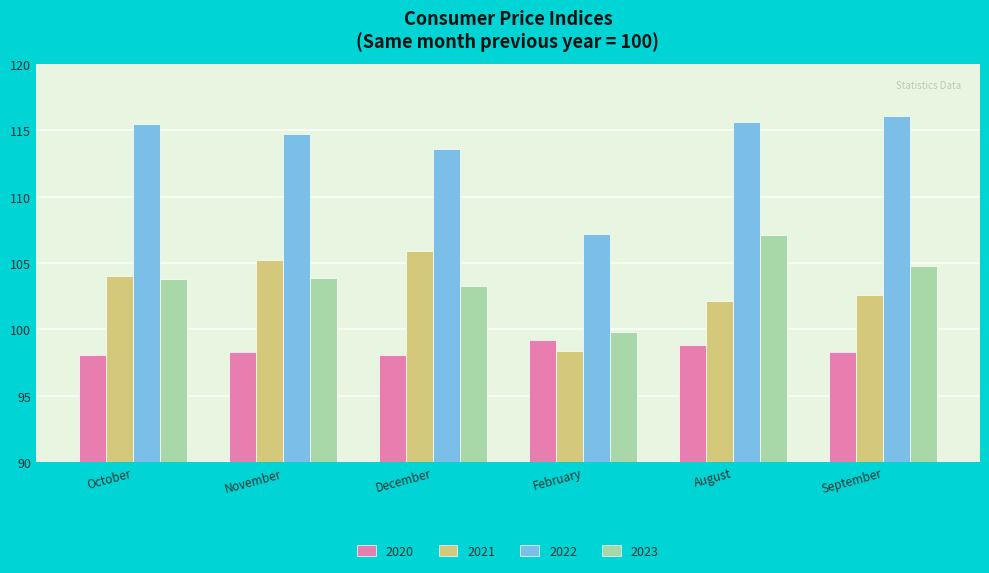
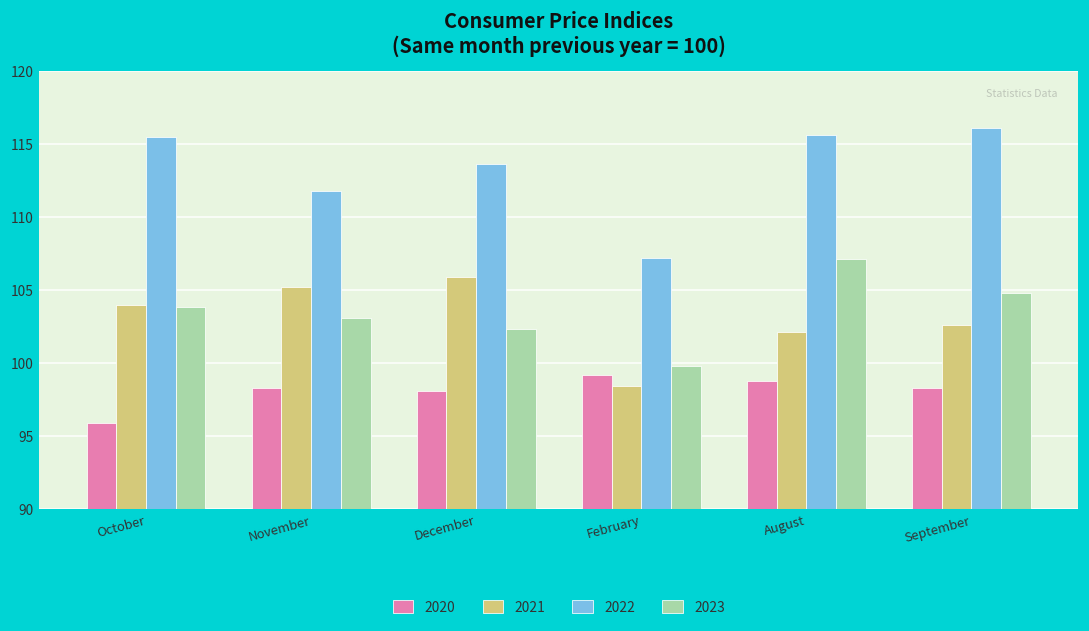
2020, October: 98.1 -> 95.9
2022, November: 114.7 -> 111.8
2023, November: 103.9 -> 103.1
2023, December: 103.3 -> 102.3
